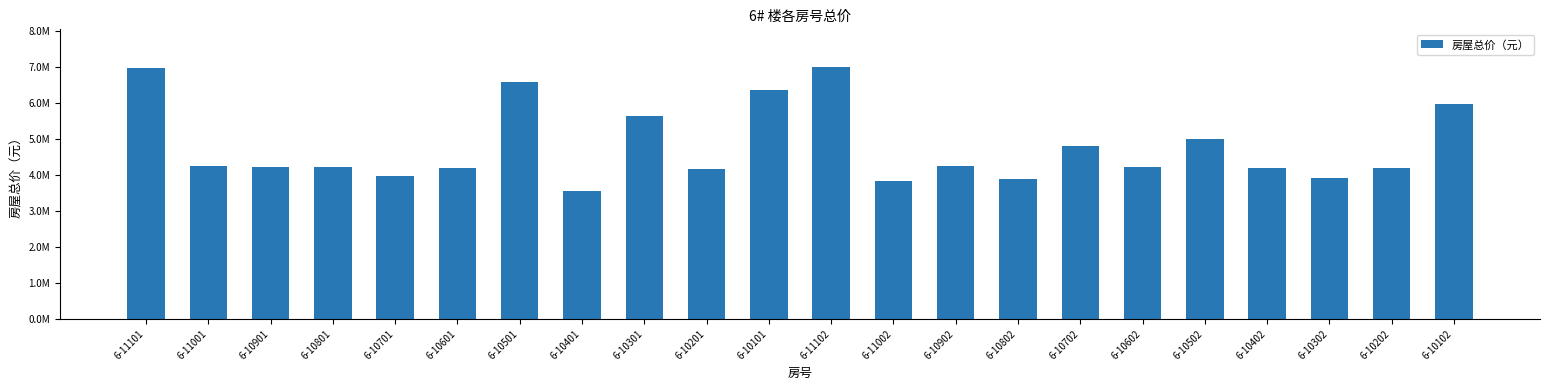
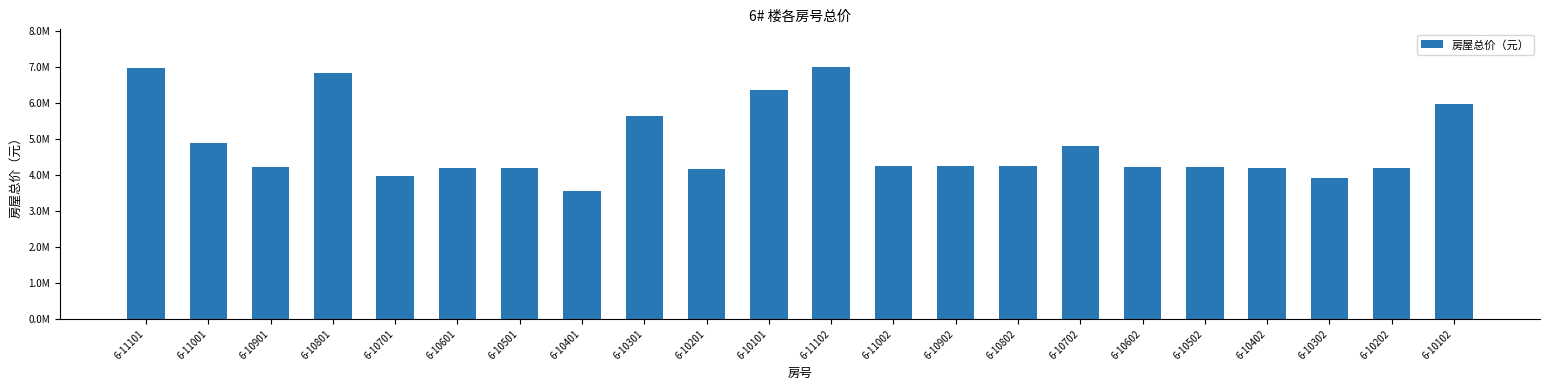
6-11001: 4200000 -> 4900000
6-10801: 4200000 -> 6800000
6-10501: 6600000 -> 4200000
6-11002: 3800000 -> 4300000
6-10802: 3900000 -> 4200000
6-10502: 5000000 -> 4200000
